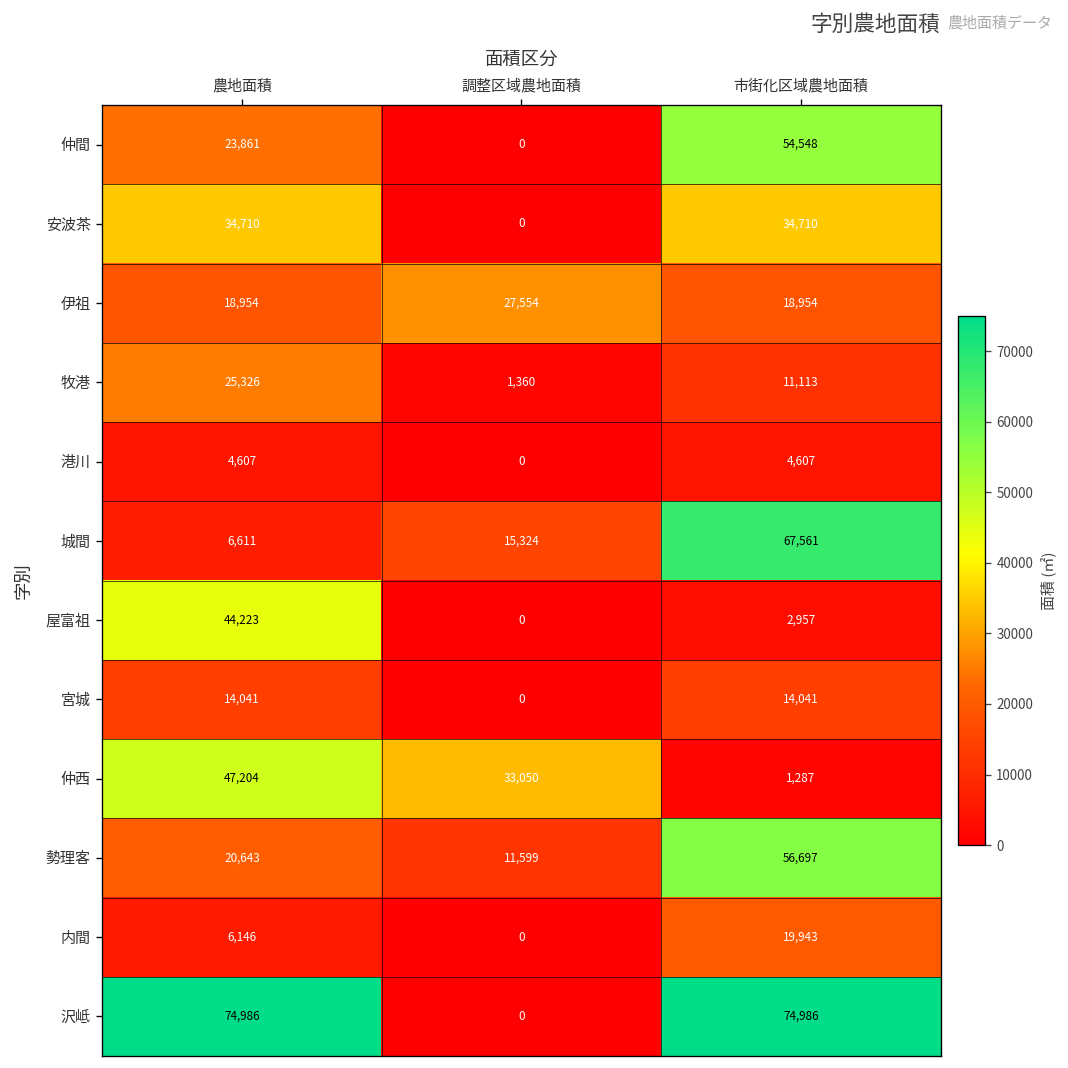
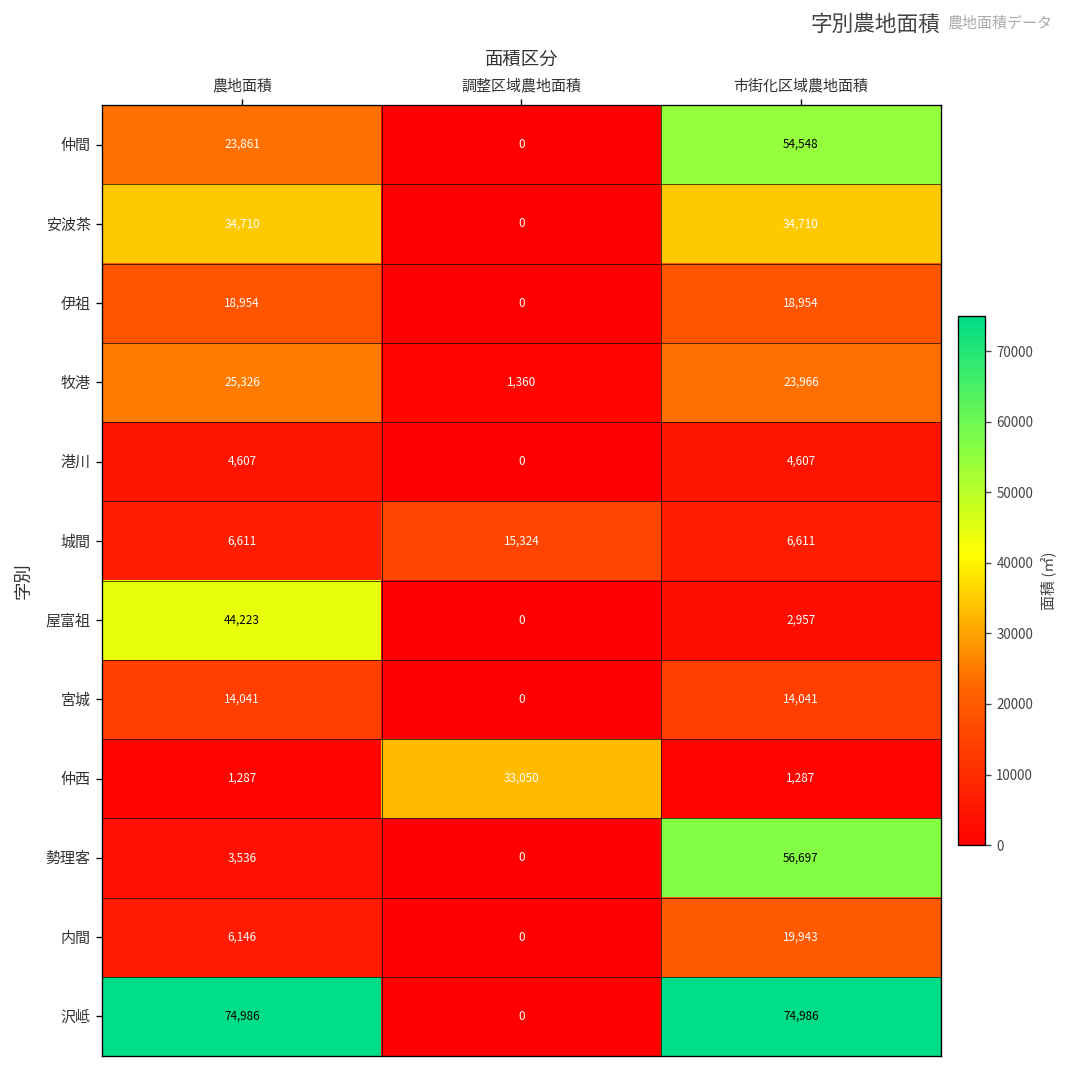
伊祖, 調整区域農地面積: 27,554 -> 0
牧港, 市街化区域農地面積: 11,113 -> 23,966
城間, 市街化区域農地面積: 67,561 -> 6,611
仲西, 農地面積: 47,204 -> 1,287
勢理客, 農地面積: 20,643 -> 3,536
勢理客, 調整区域農地面積: 11,599 -> 0
